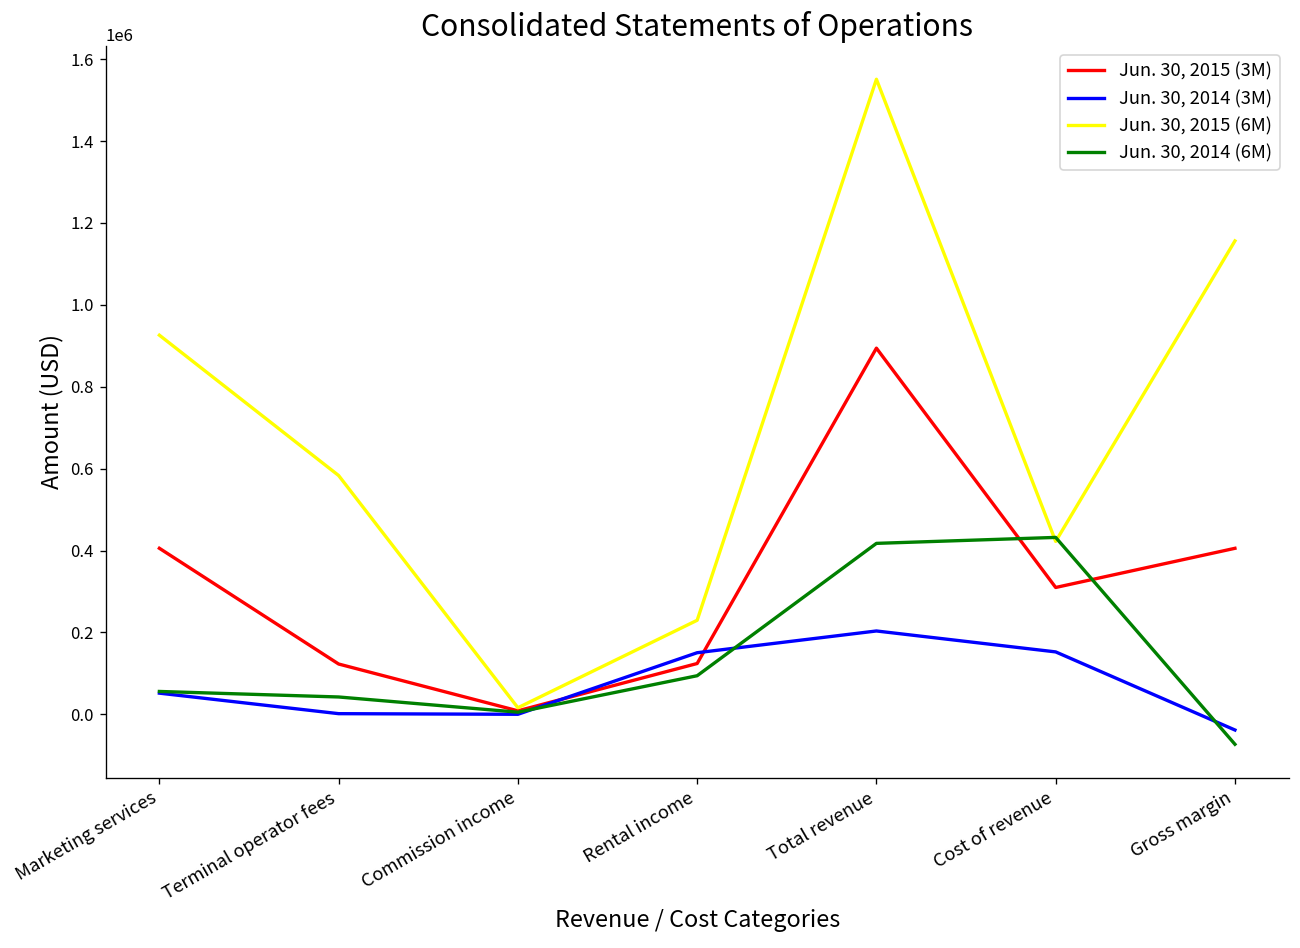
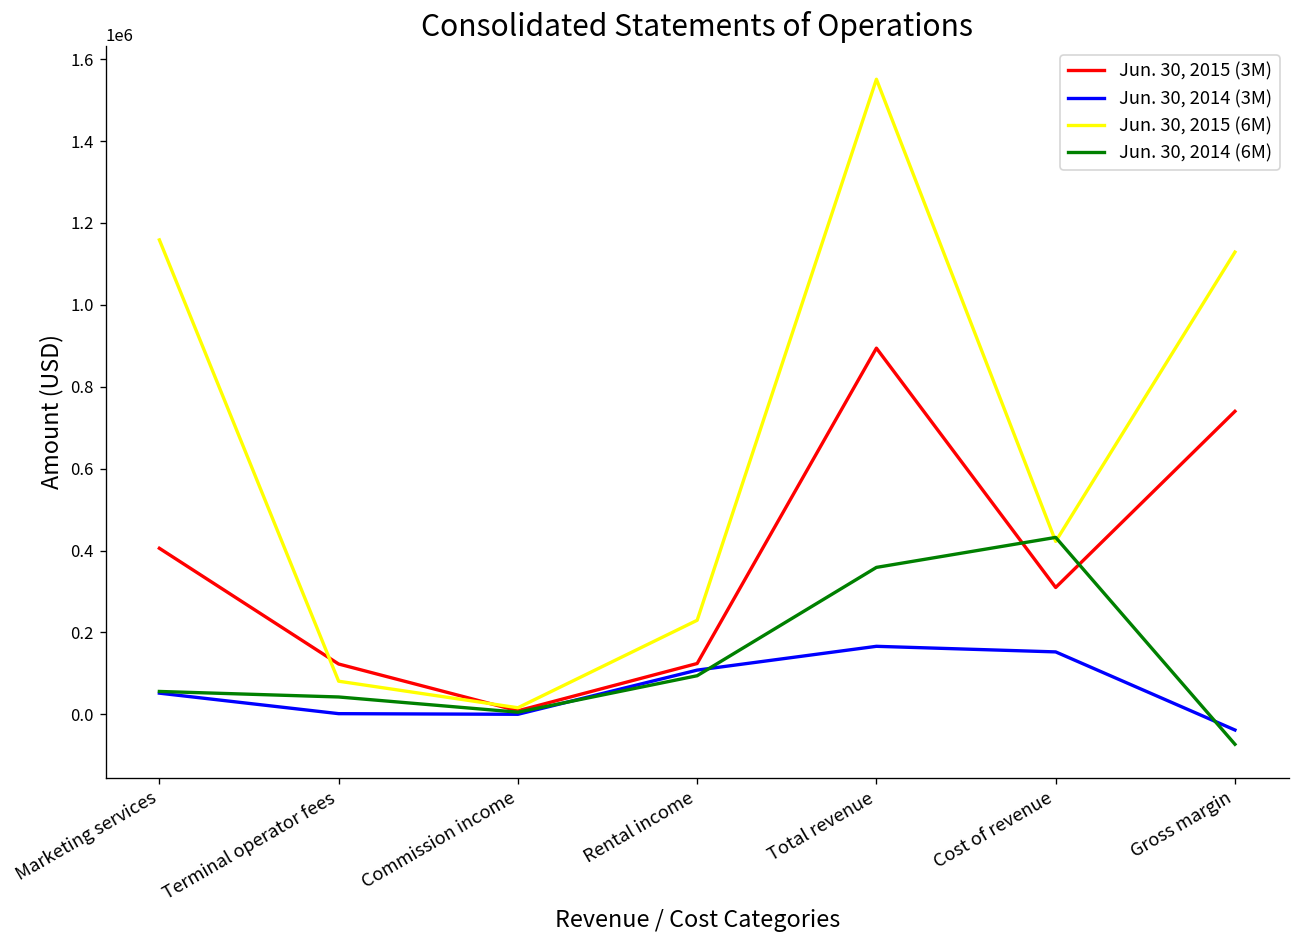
Jun. 30, 2015 (6M), Marketing services: 930000 -> 1160000
Jun. 30, 2015 (6M), Terminal operator fees: 580000 -> 80000
Jun. 30, 2014 (3M), Rental income: 150000 -> 110000
Jun. 30, 2014 (3M), Total revenue: 200000 -> 170000
Jun. 30, 2014 (6M), Total revenue: 420000 -> 360000
Jun. 30, 2015 (3M), Gross margin: 410000 -> 740000
Jun. 30, 2015 (6M), Gross margin: 1160000 -> 1130000
